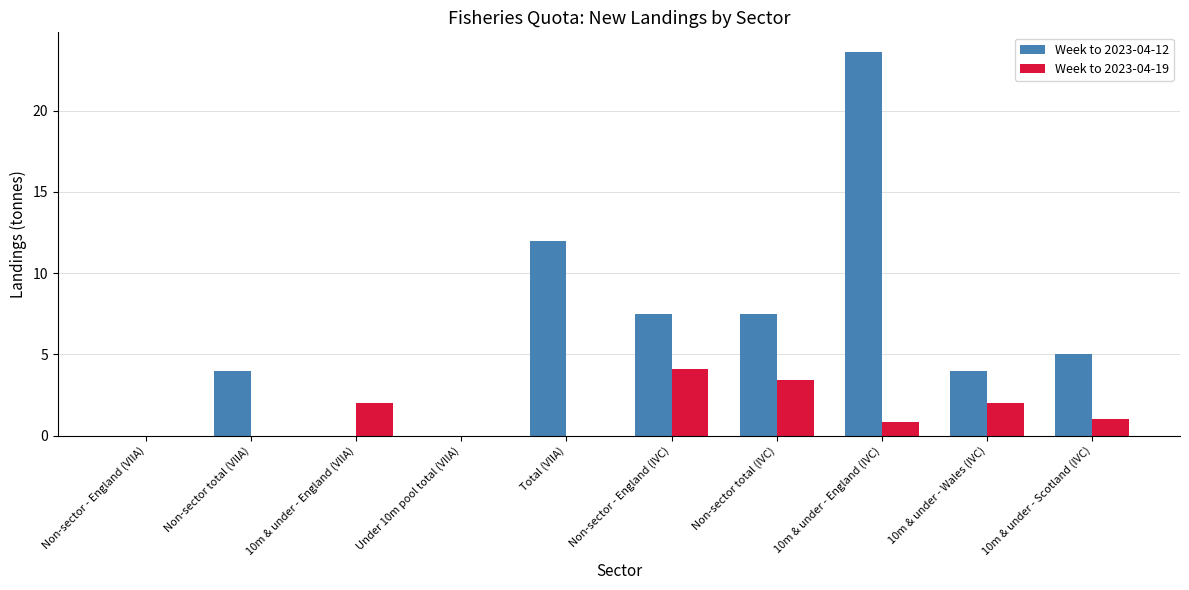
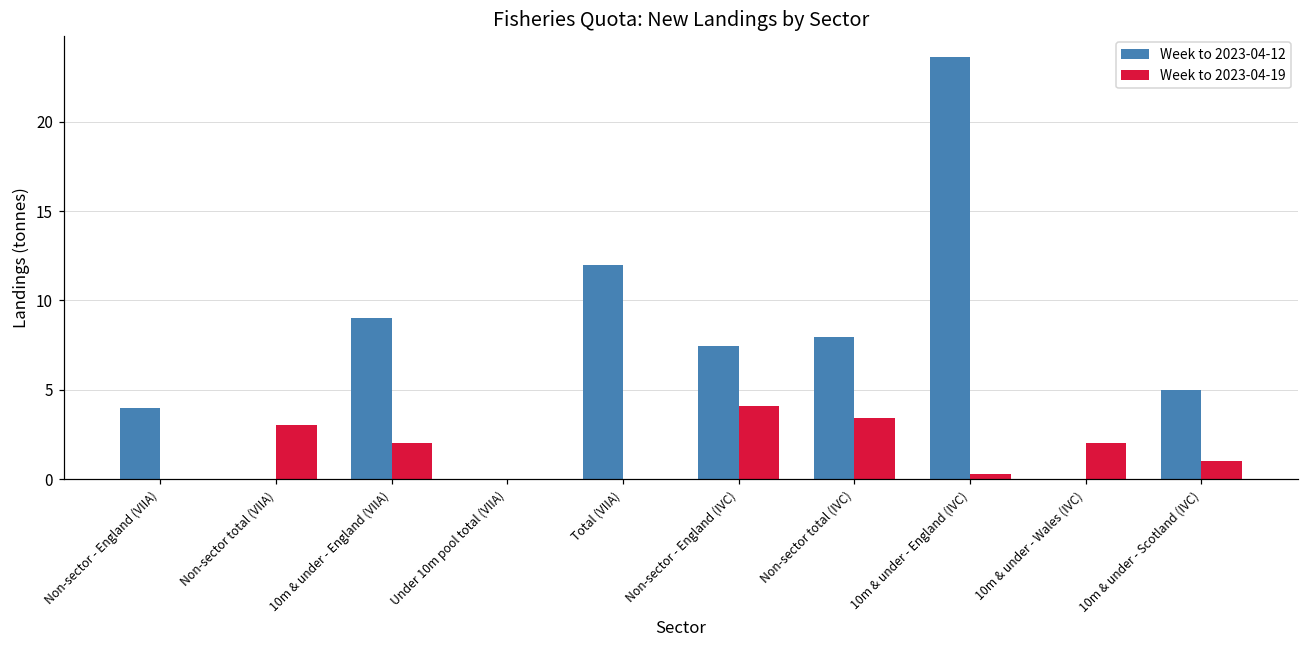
Week to 2023-04-12, Non-sector - England (VIIA): 0 -> 4
Week to 2023-04-12, Non-sector total (VIIA): 4 -> 0
Week to 2023-04-19, Non-sector total (VIIA): 0 -> 3
Week to 2023-04-12, 10m & under - England (VIIA): 0 -> 9
Week to 2023-04-12, Non-sector total (IVC): 7.5 -> 8.0
Week to 2023-04-19, 10m & under - England (IVC): 0.8 -> 0.3
Week to 2023-04-12, 10m & under - Wales (IVC): 4 -> 0
